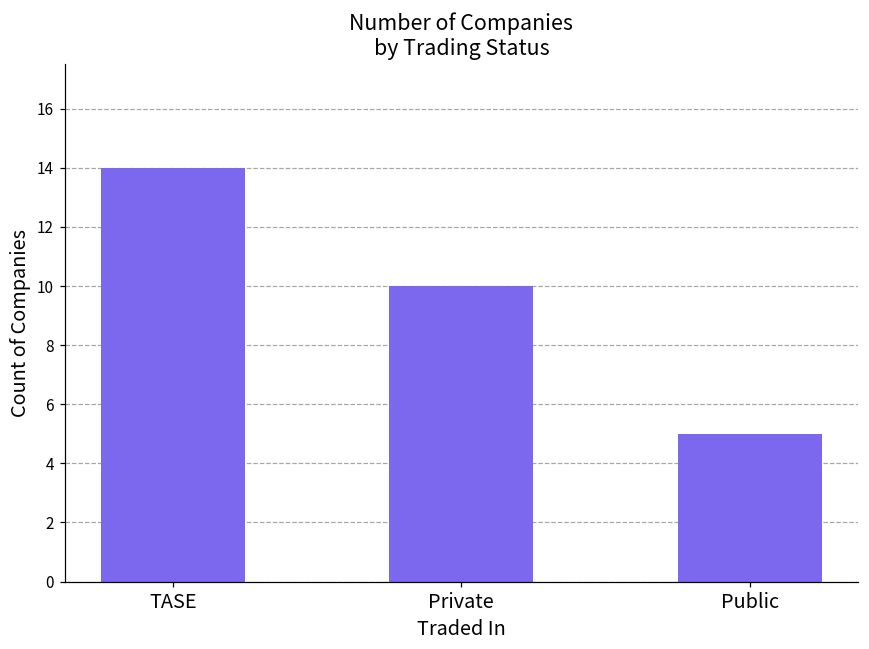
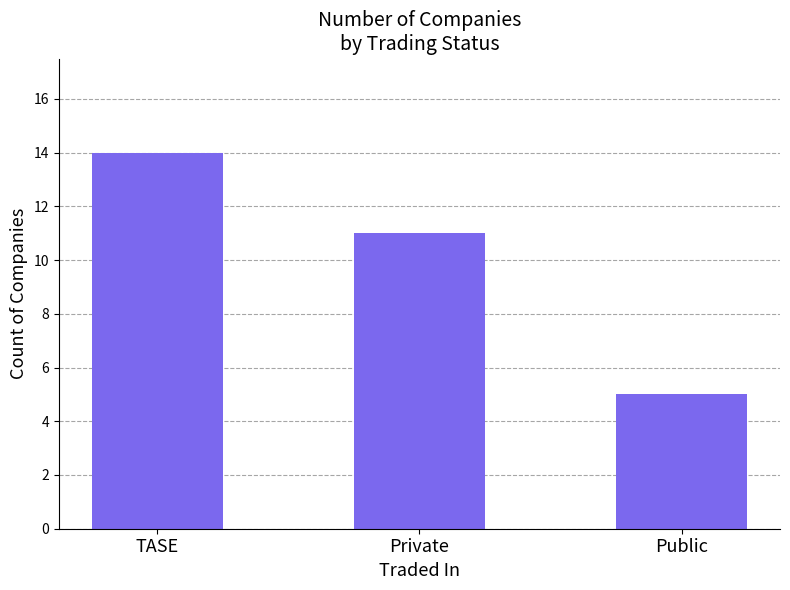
Private: 10 -> 11
